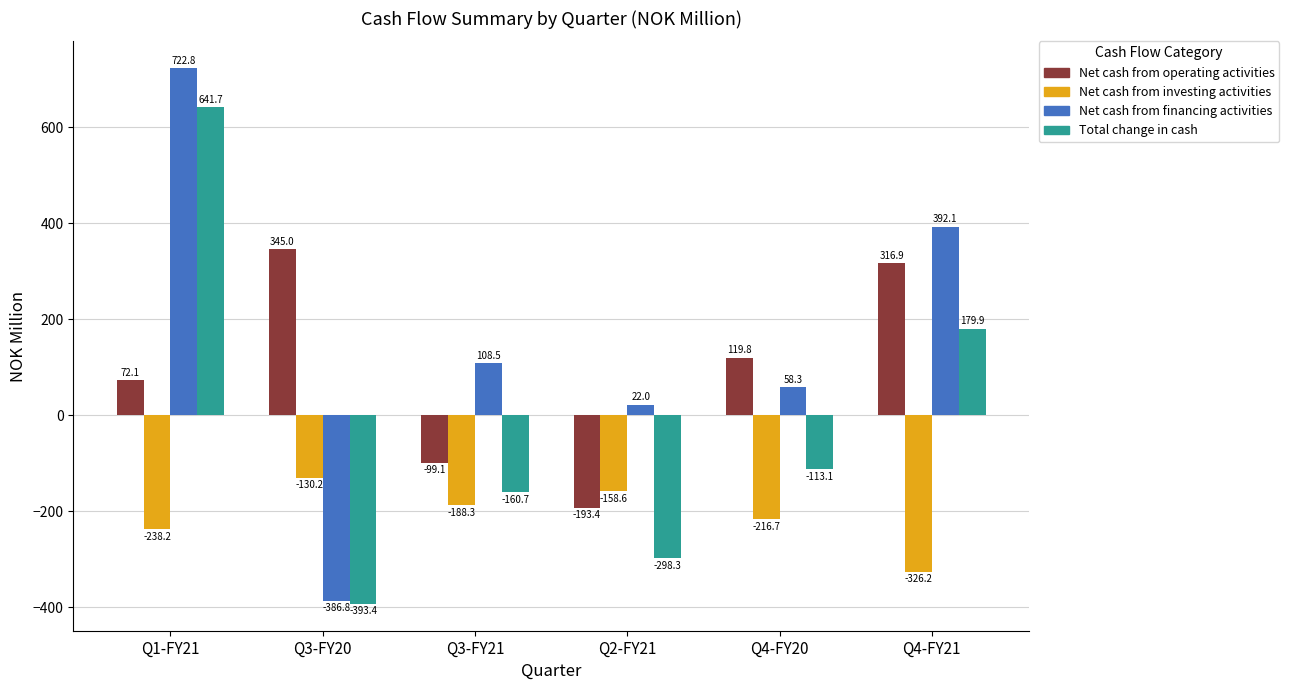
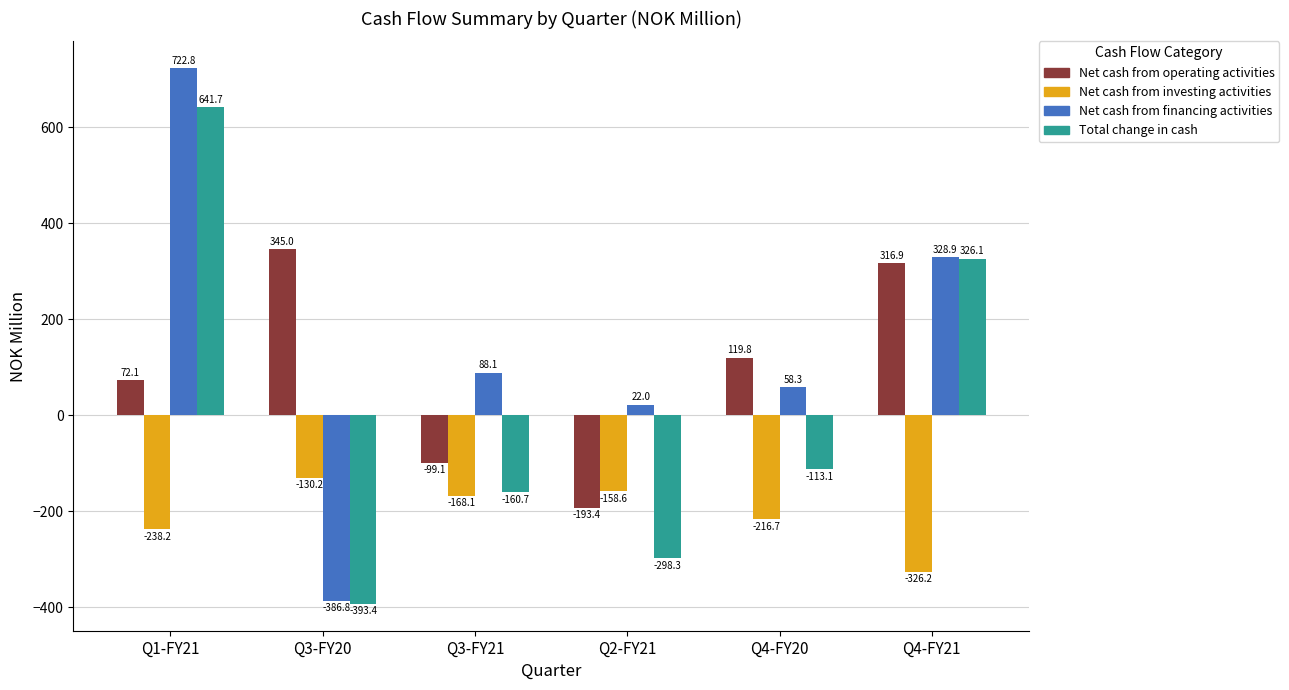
Net cash from investing activities, Q3-FY21: -188.3 -> -168.1
Net cash from financing activities, Q3-FY21: 108.5 -> 88.1
Net cash from financing activities, Q4-FY21: 392.1 -> 328.9
Total change in cash, Q4-FY21: 179.9 -> 326.1
